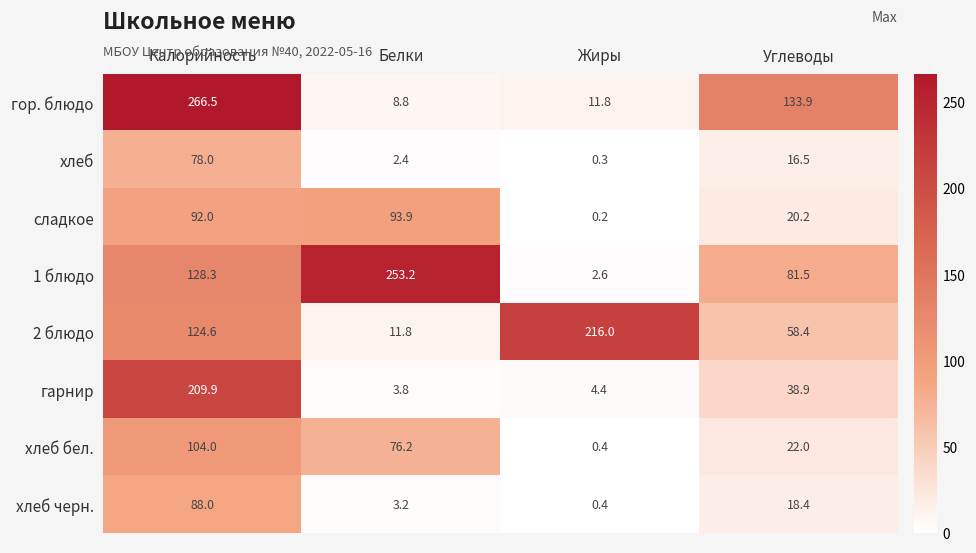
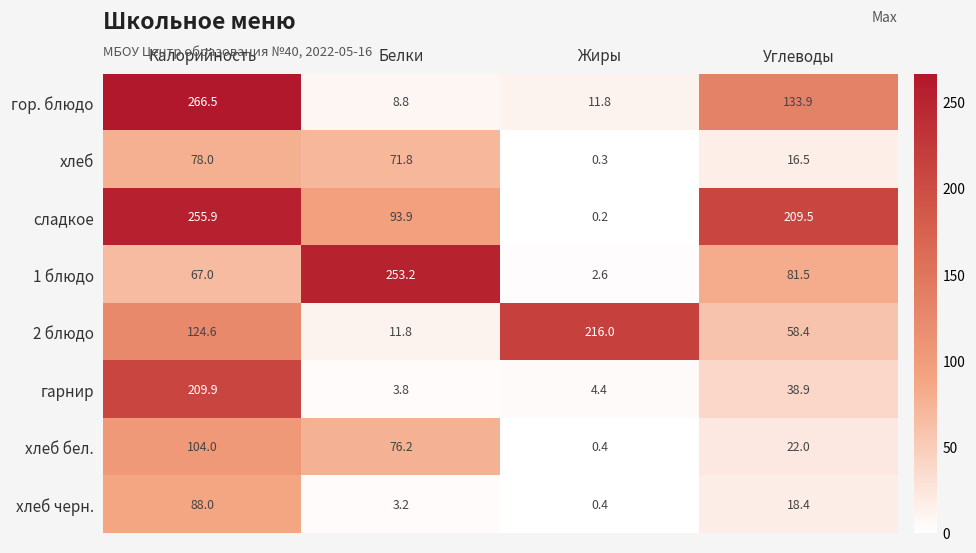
хлеб, Белки: 2.4 -> 71.8
сладкое, Калорийность: 92.0 -> 255.9
сладкое, Углеводы: 20.2 -> 209.5
1 блюдо, Калорийность: 128.3 -> 67.0
